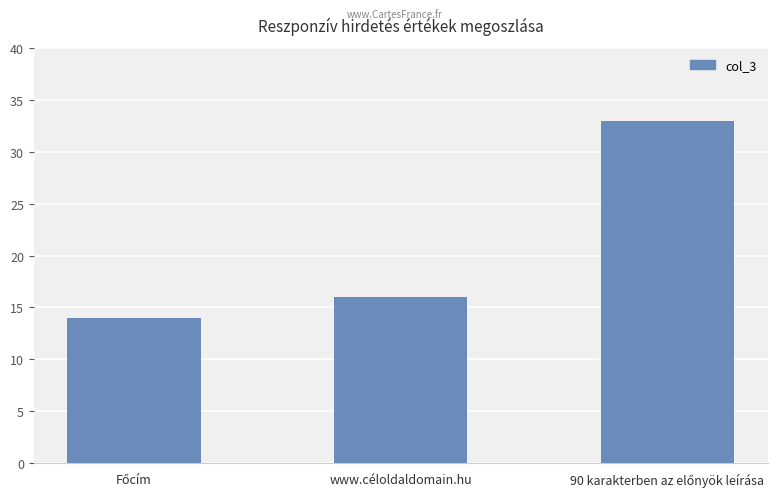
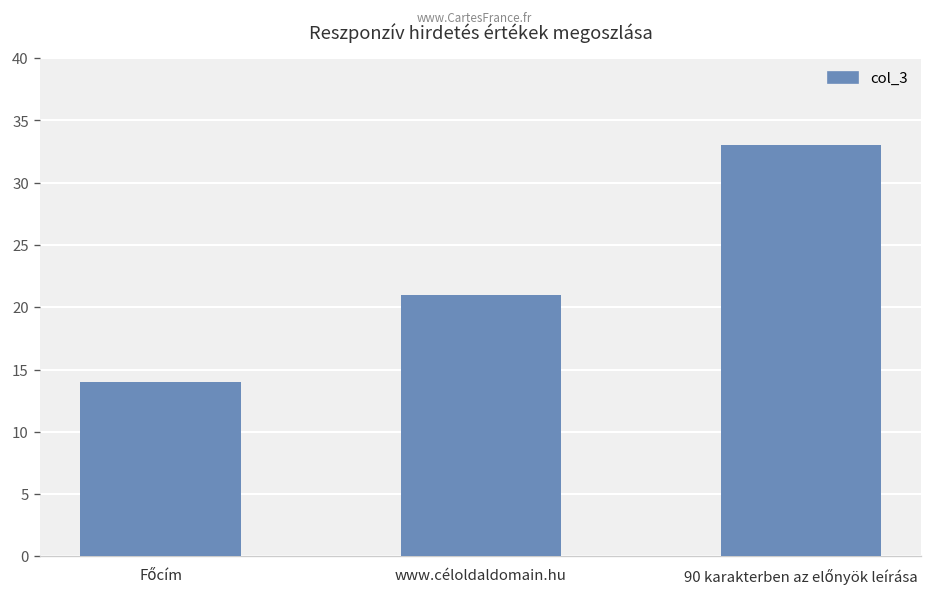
www.céloldaldomain.hu: 16 -> 21
